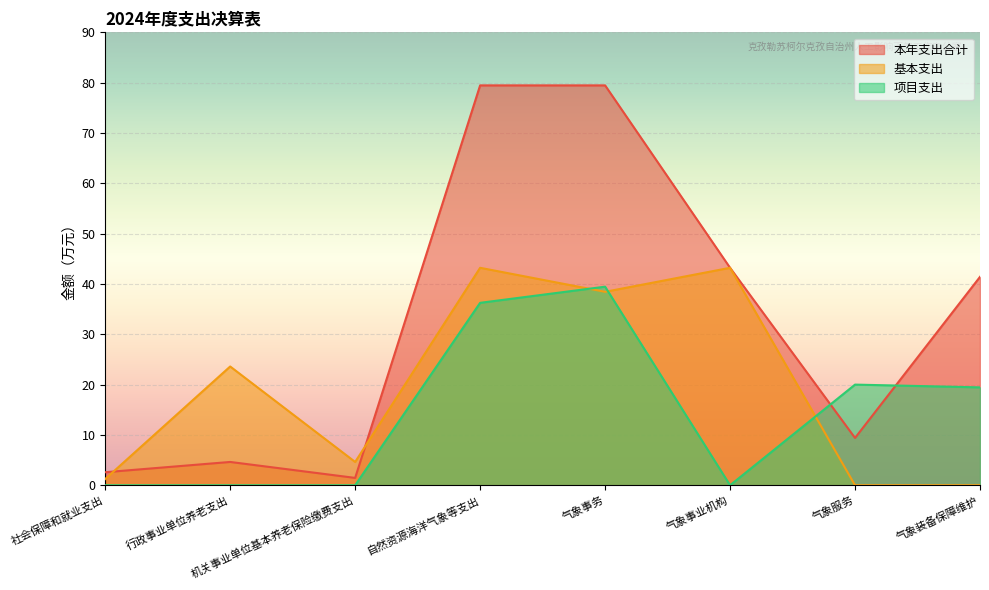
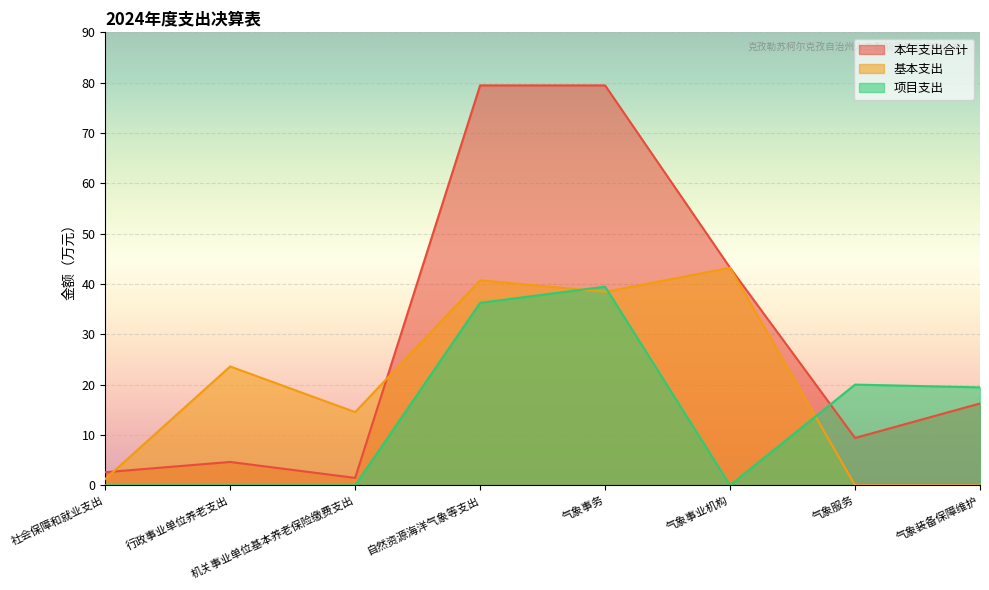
基本支出, 机关事业单位基本养老保险缴费支出: 5 -> 15
基本支出, 自然资源海洋气象等支出: 43 -> 41
本年支出合计, 气象装备保障维护: 41 -> 16
